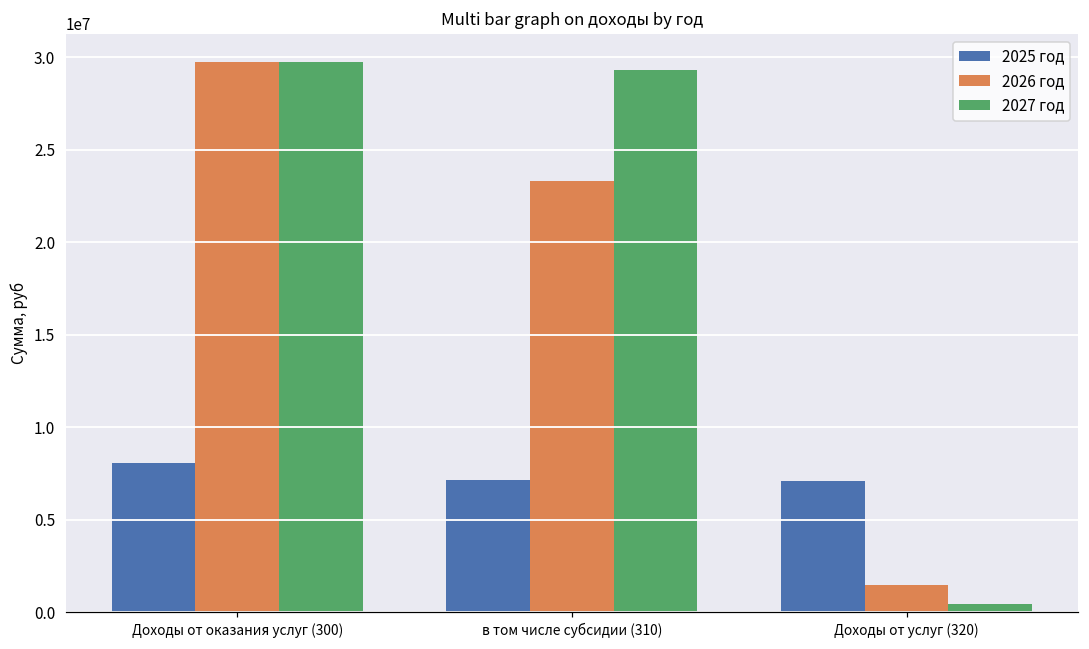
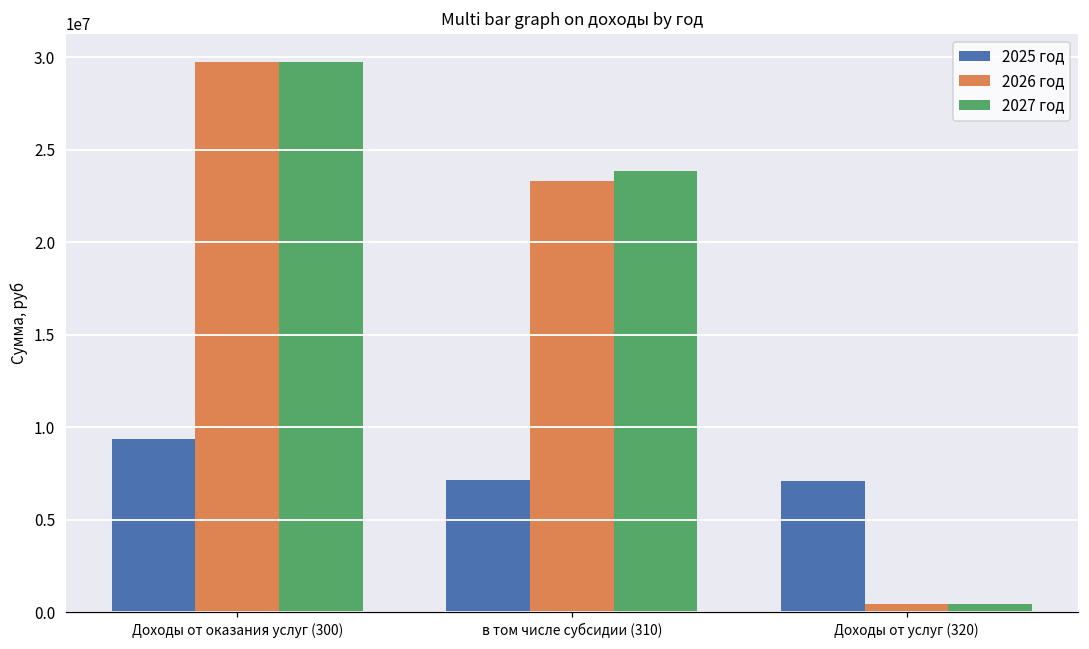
2025 год, Доходы от оказания услуг (300): 8100000 -> 9400000
2027 год, в том числе субсидии (310): 29300000 -> 23900000
2026 год, Доходы от услуг (320): 1500000 -> 400000
